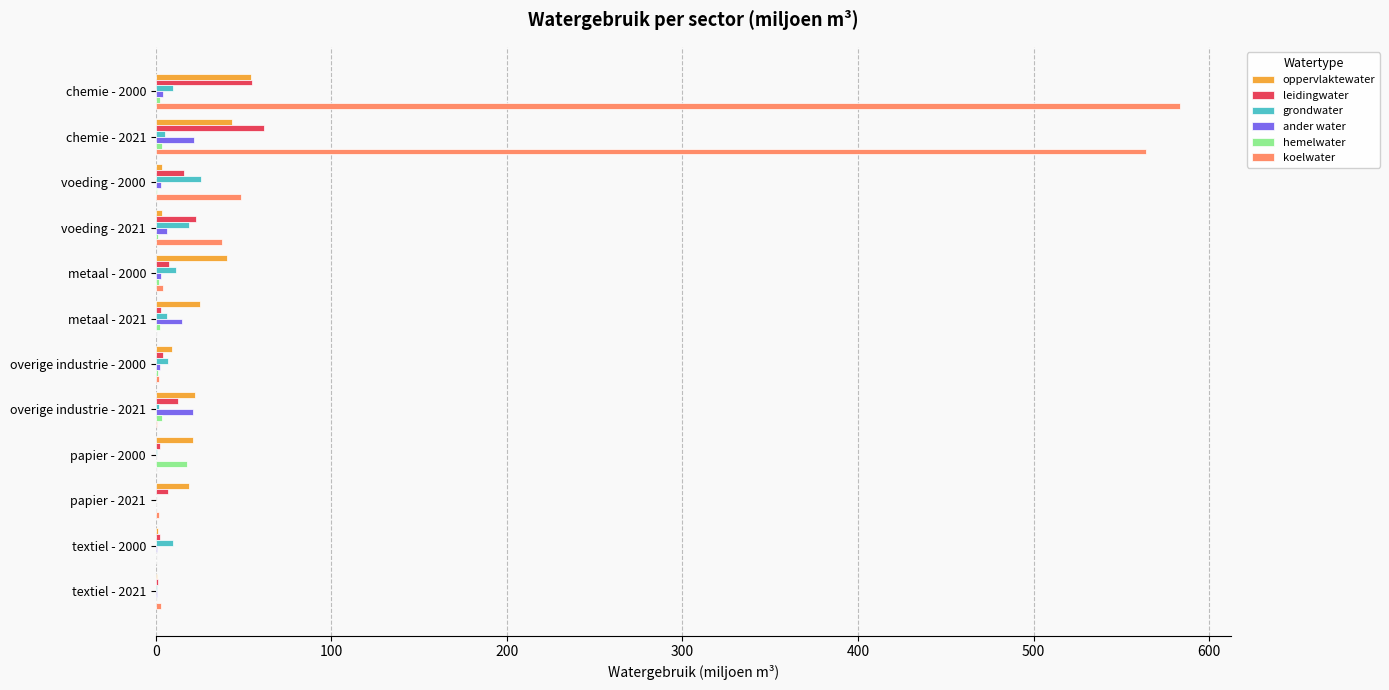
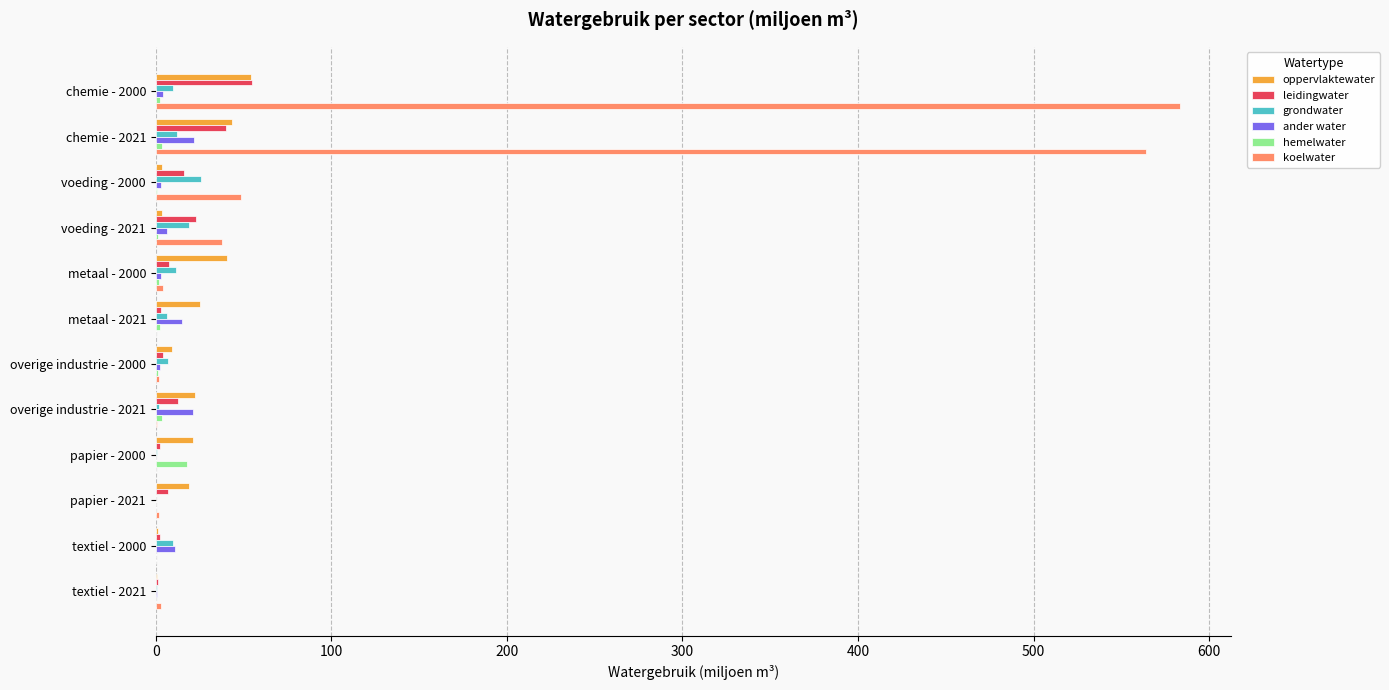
leidingwater, chemie - 2021: 62 -> 40
grondwater, chemie - 2021: 5 -> 12
ander water, textiel - 2000: 1 -> 11
